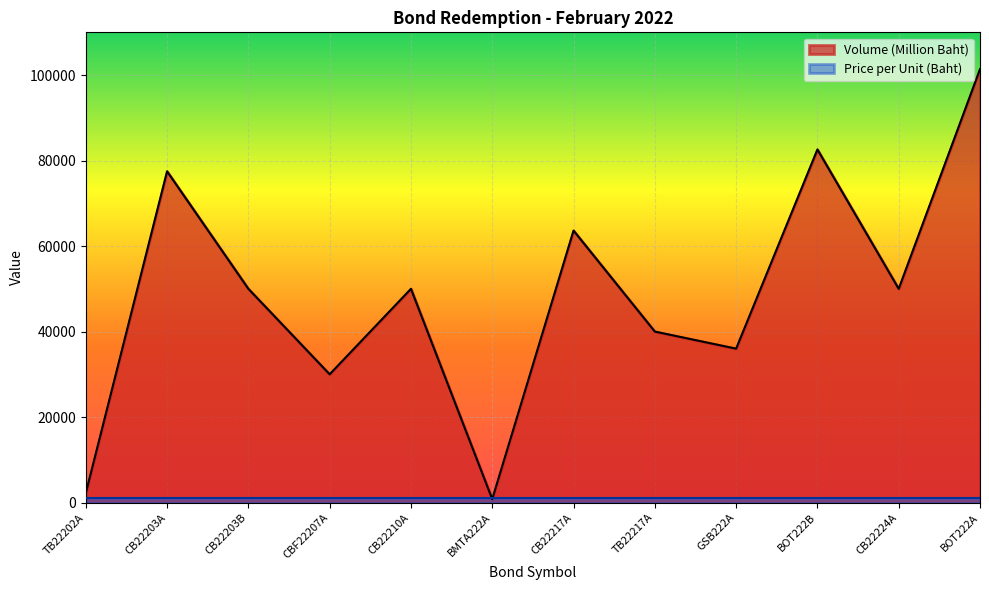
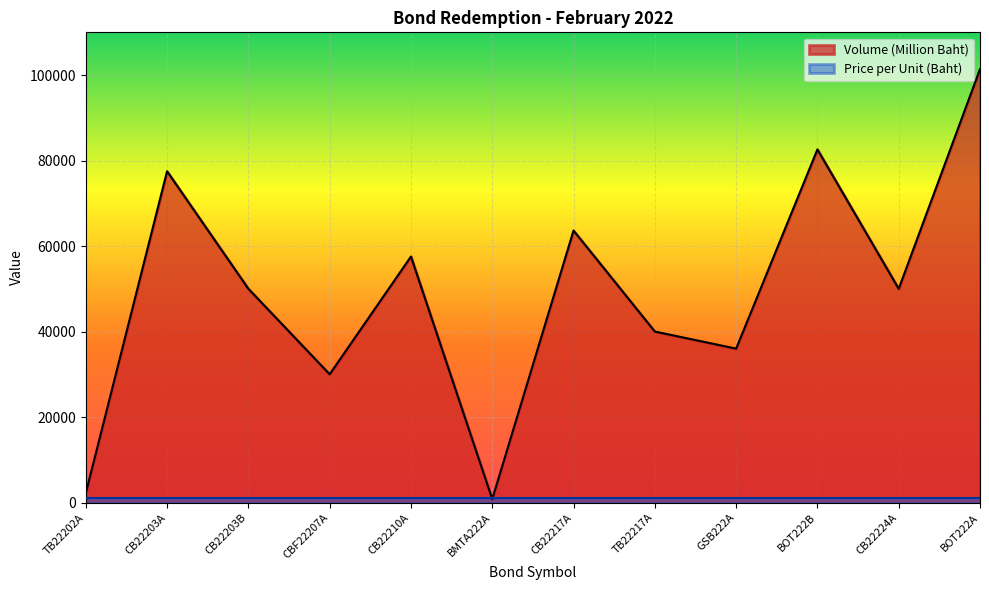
Volume (Million Baht), CB22210A: 50000 -> 58000
